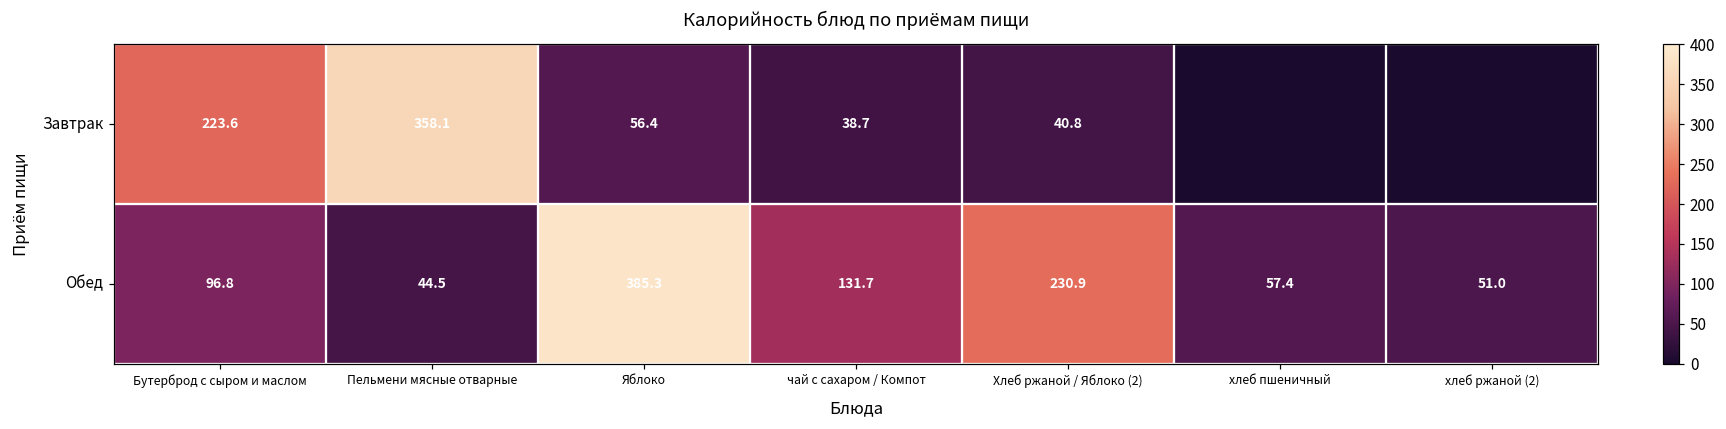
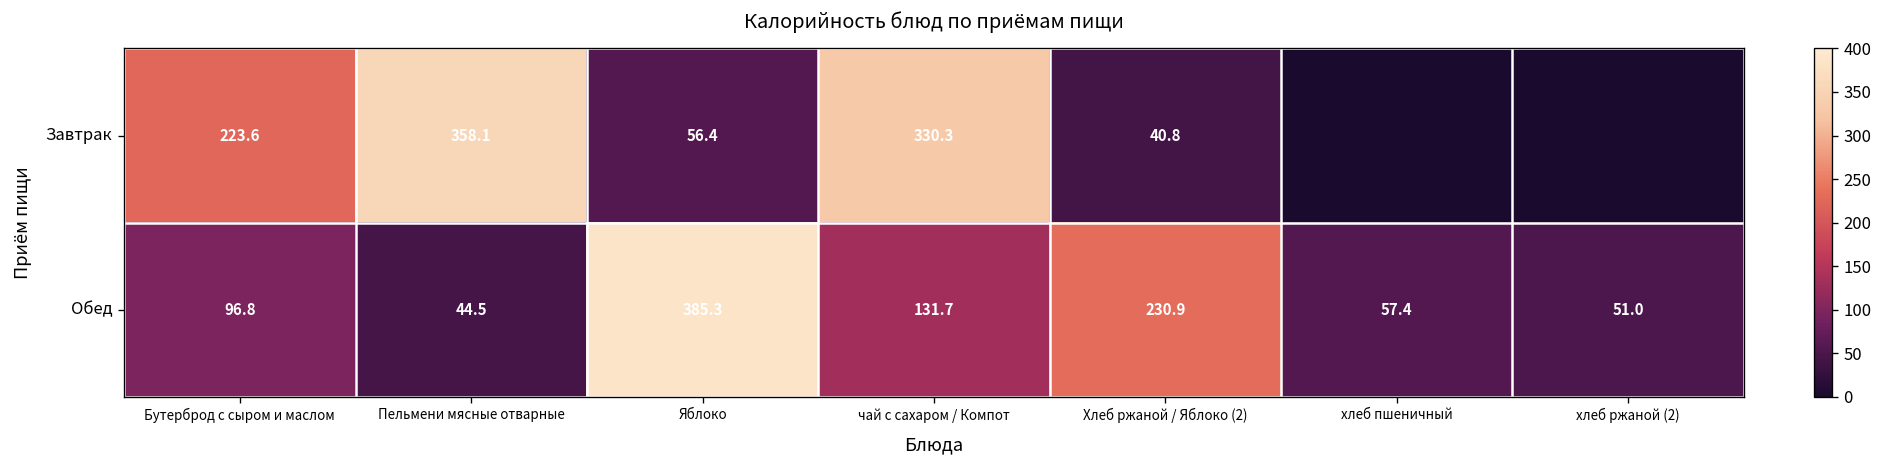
Завтрак, чай с сахаром / Компот: 38.7 -> 330.3
